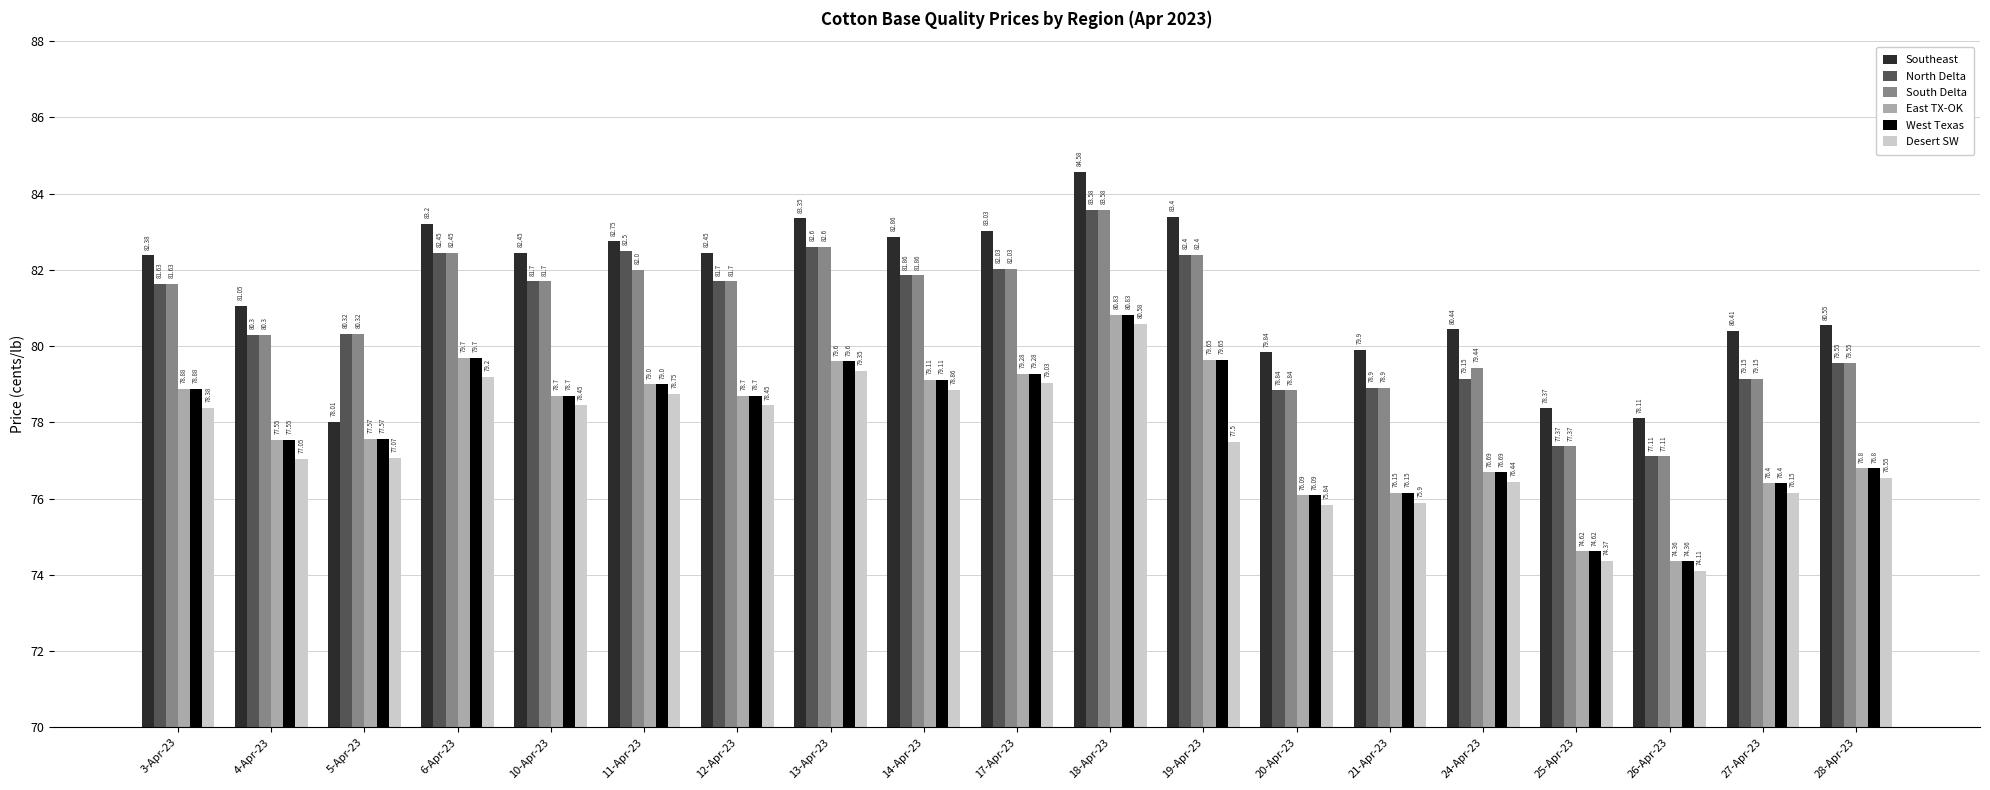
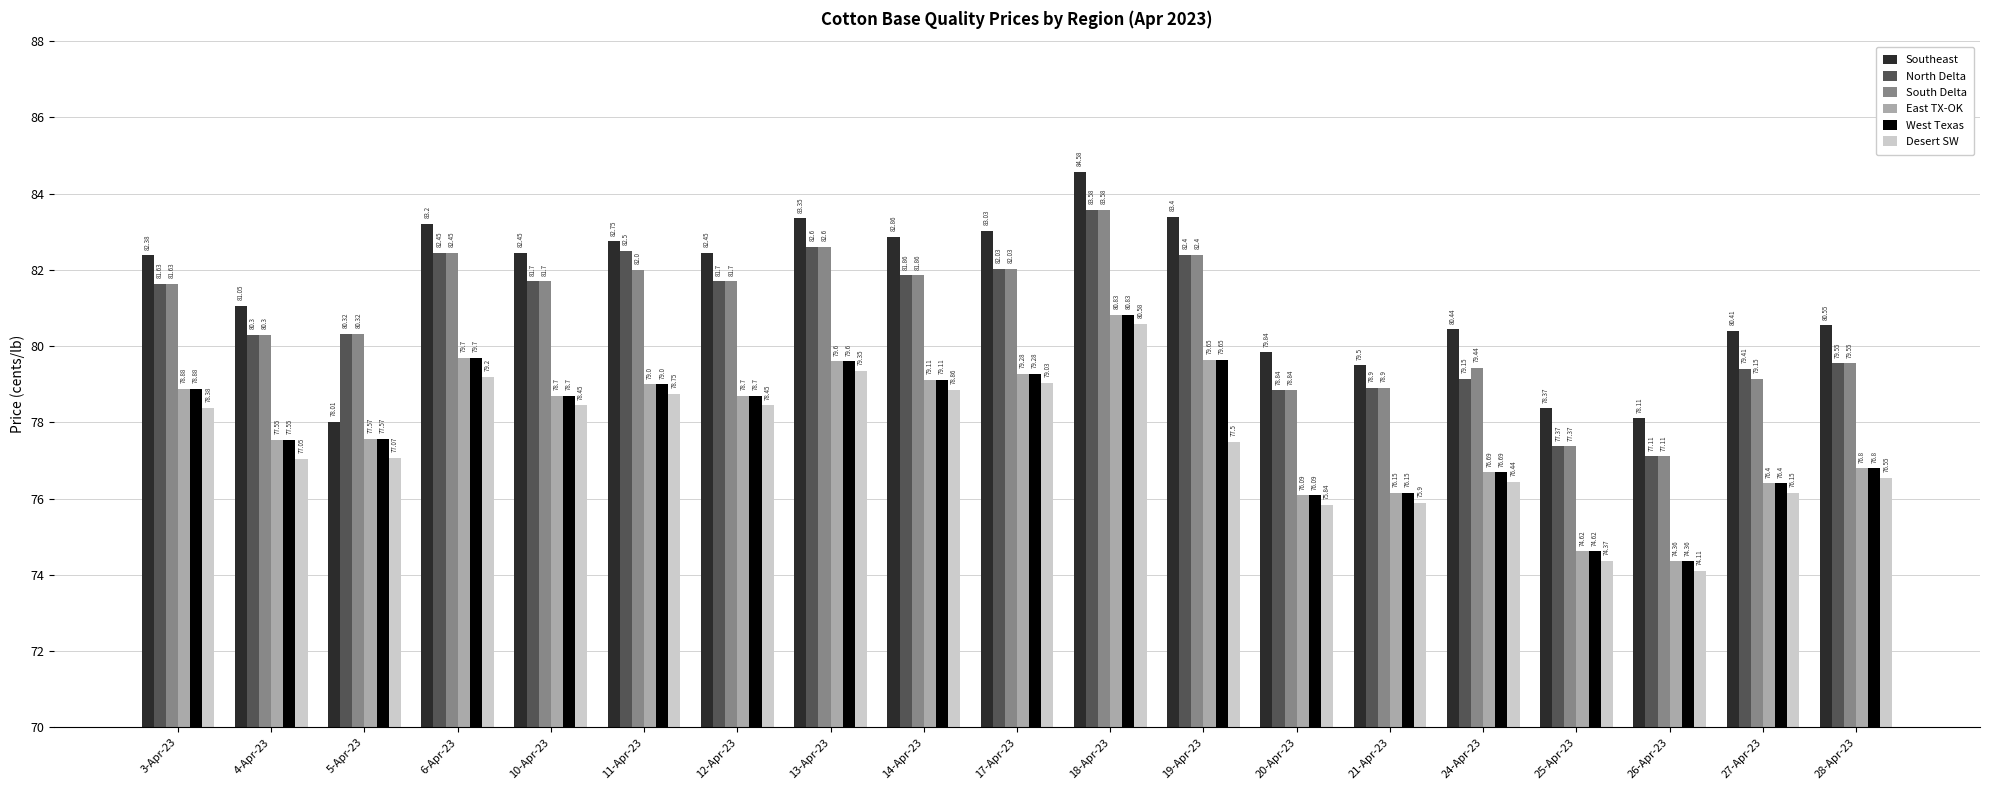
Southeast, 21-Apr-23: 79.9 -> 79.5
North Delta, 27-Apr-23: 79.15 -> 79.41
